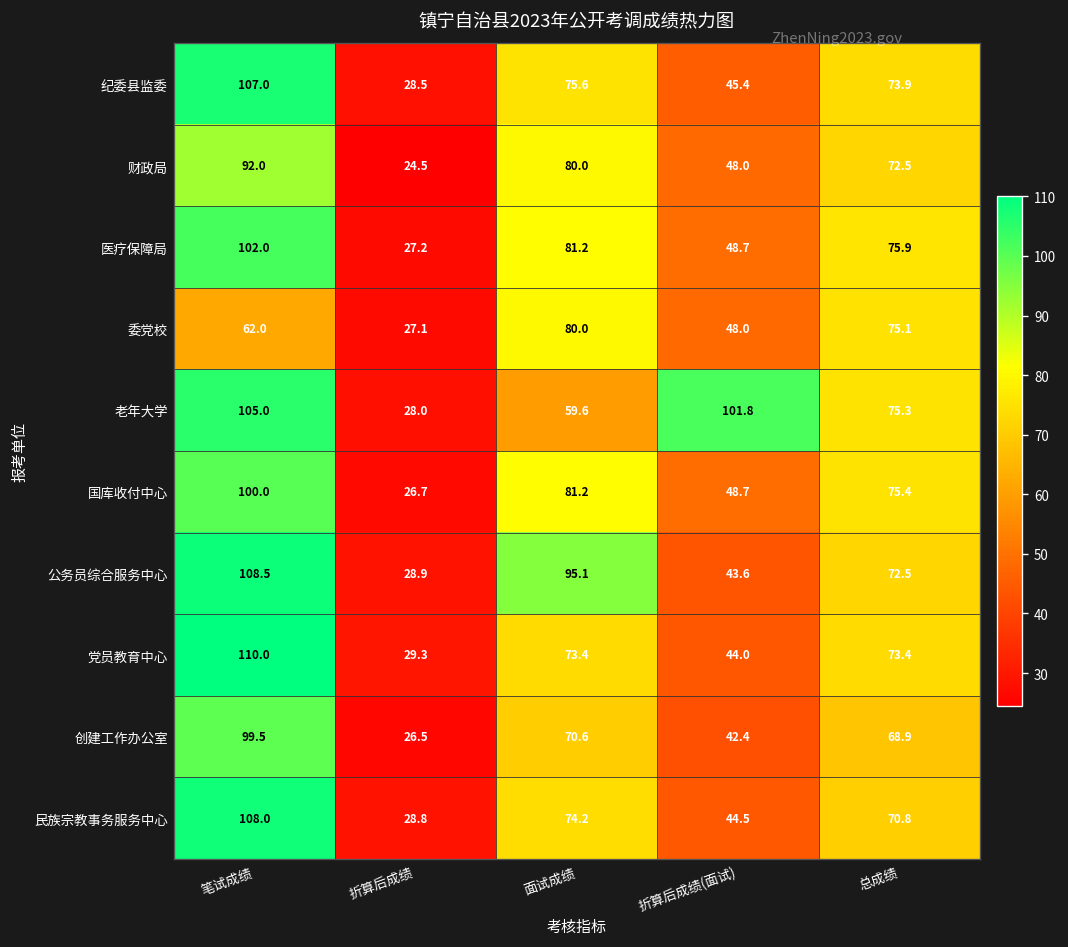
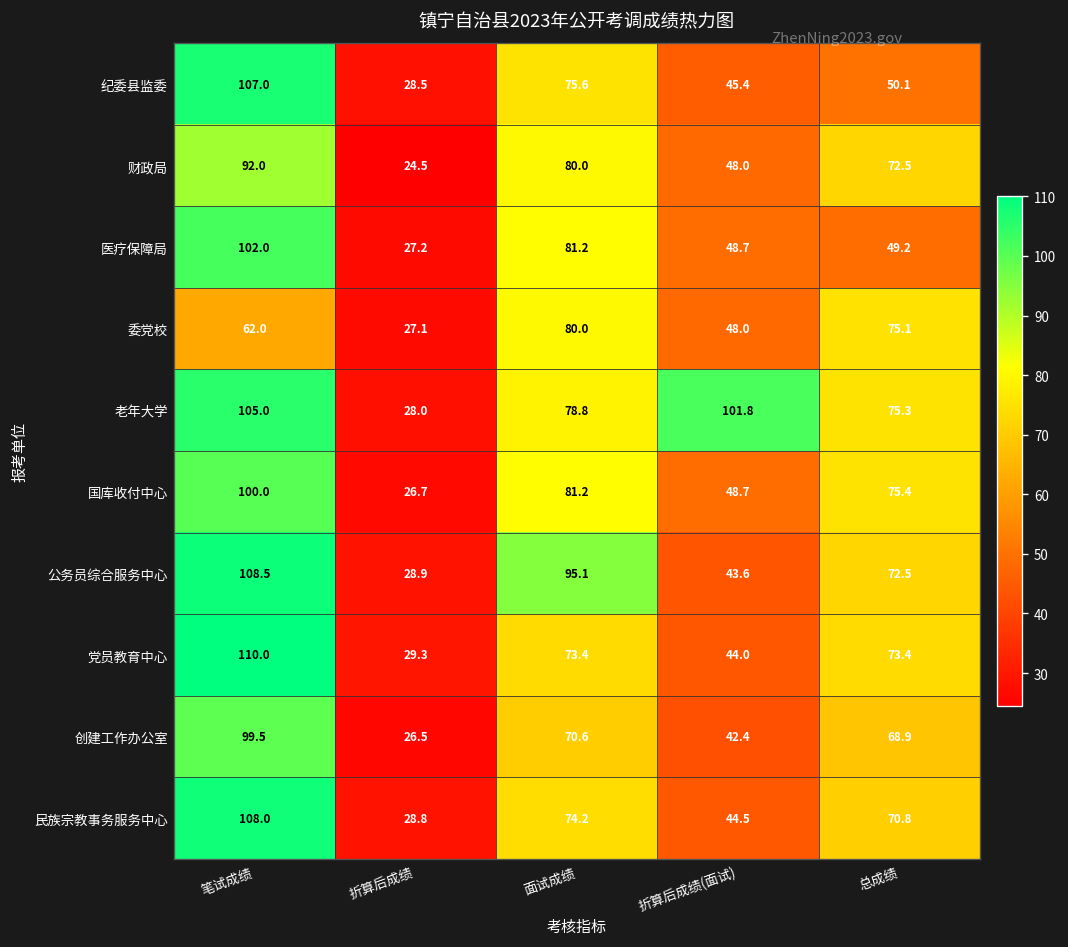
纪委县监委, 总成绩: 73.9 -> 50.1
医疗保障局, 总成绩: 75.9 -> 49.2
老年大学, 面试成绩: 59.6 -> 78.8
